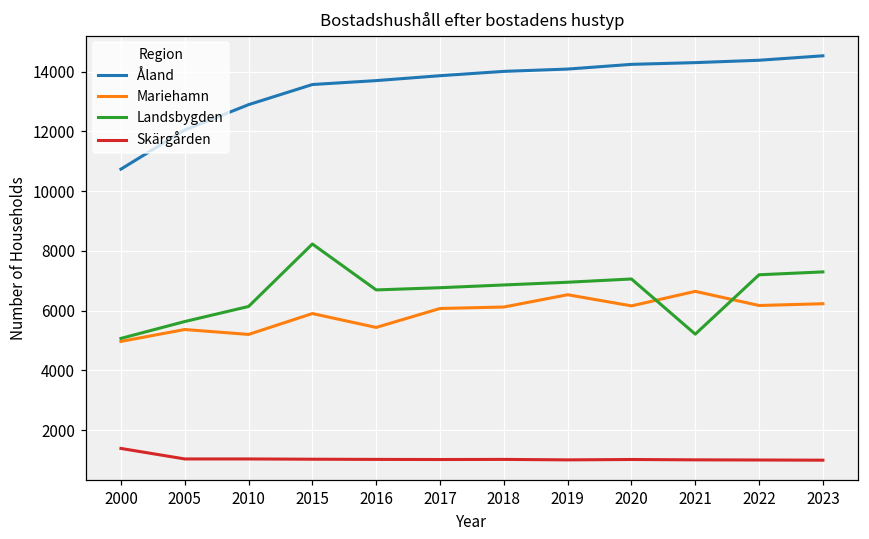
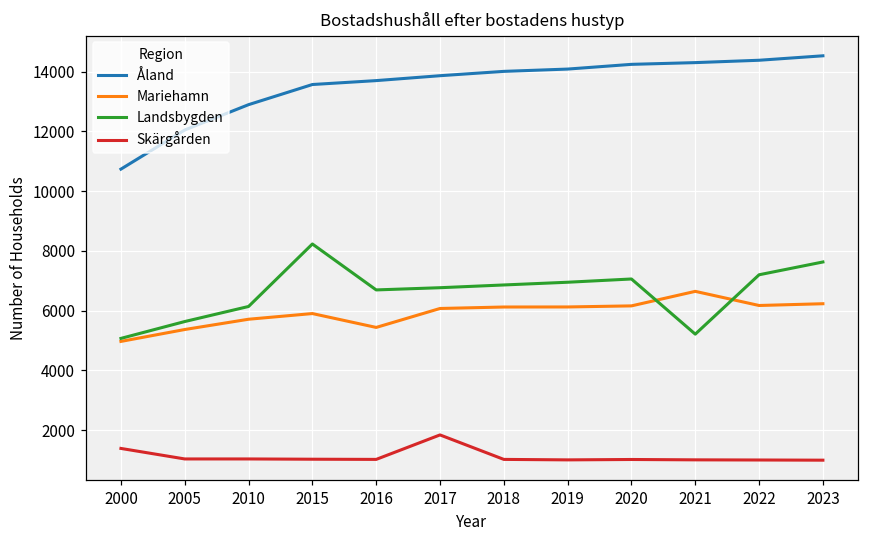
Mariehamn, 2010: 5200 -> 5700
Skärgården, 2017: 1000 -> 1800
Mariehamn, 2019: 6500 -> 6100
Landsbygden, 2023: 7300 -> 7600
